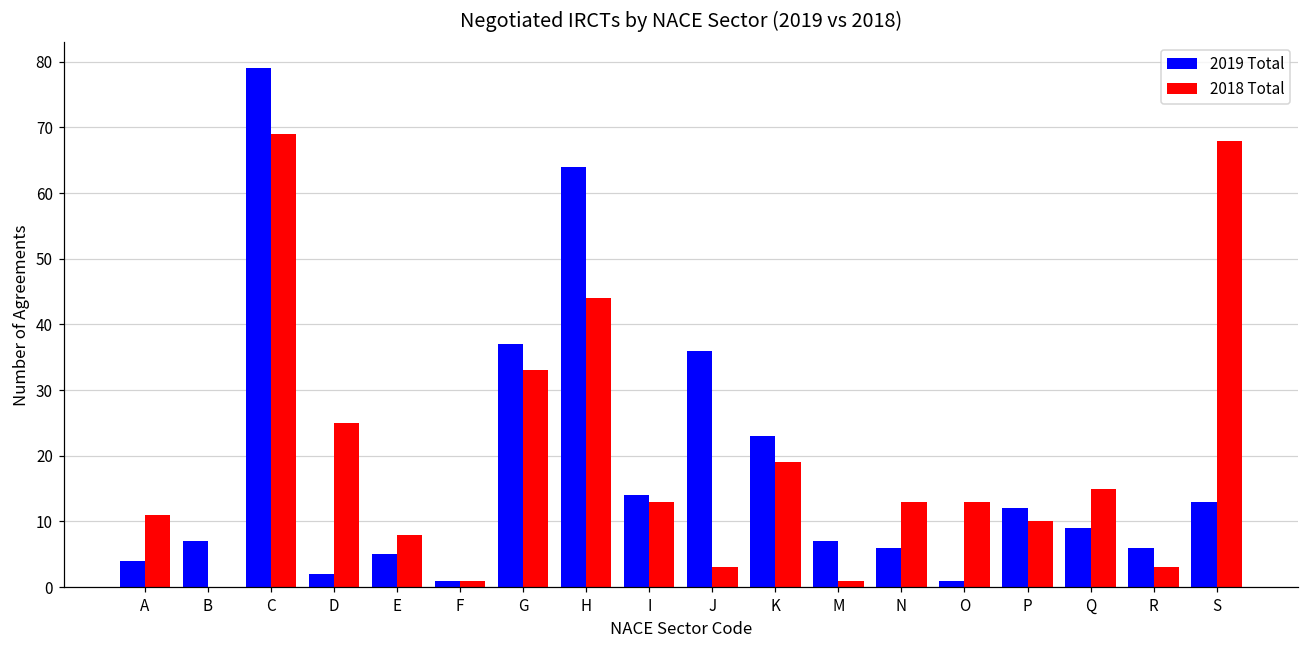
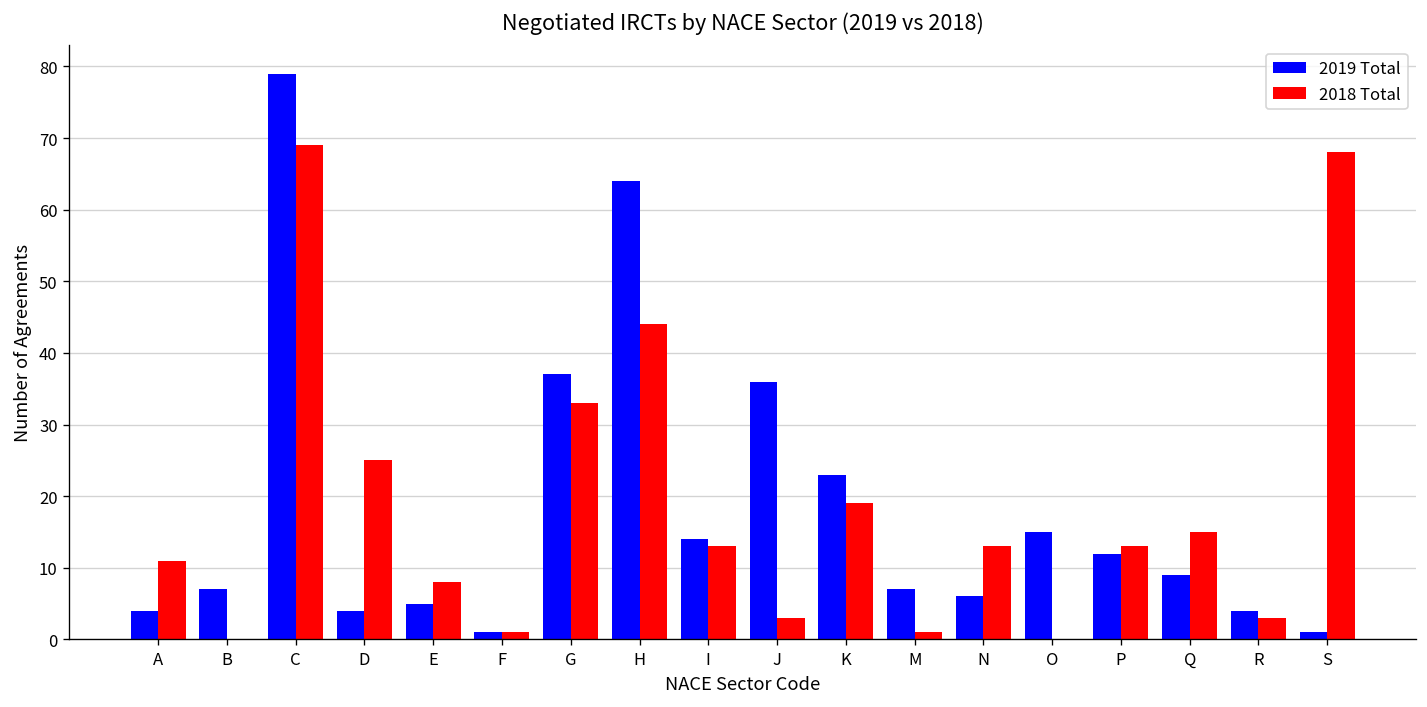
2019 Total, D: 2 -> 4
2019 Total, O: 1 -> 15
2018 Total, O: 13 -> 0
2018 Total, P: 10 -> 13
2019 Total, R: 6 -> 4
2019 Total, S: 13 -> 1
